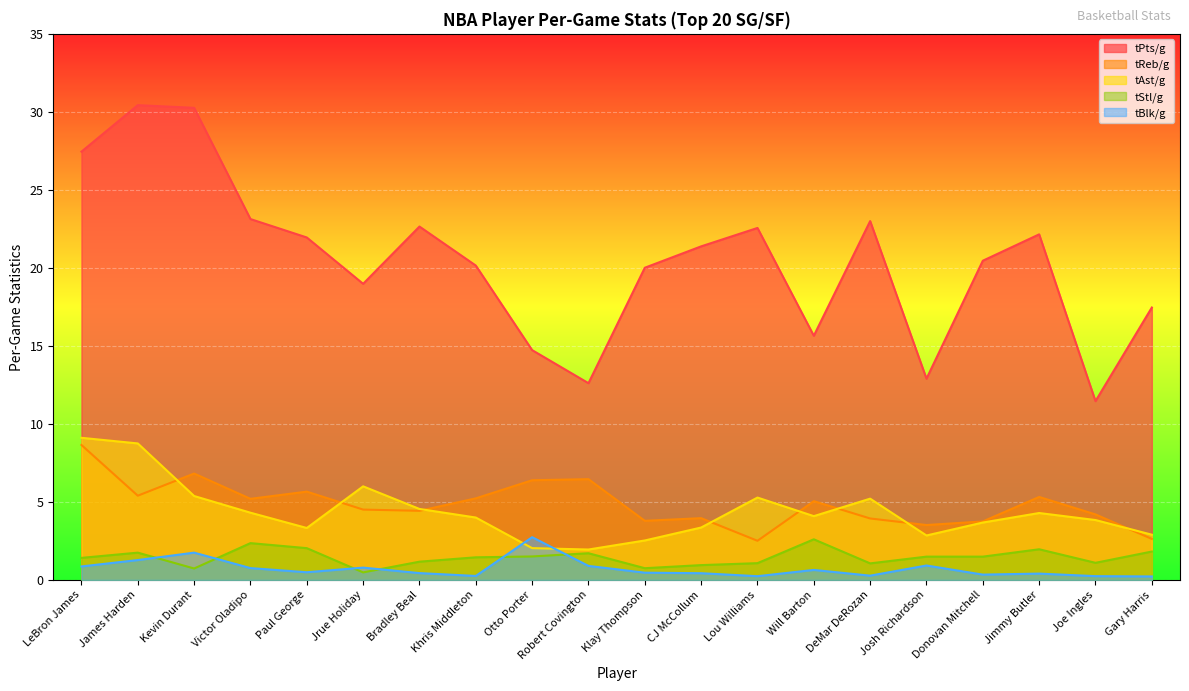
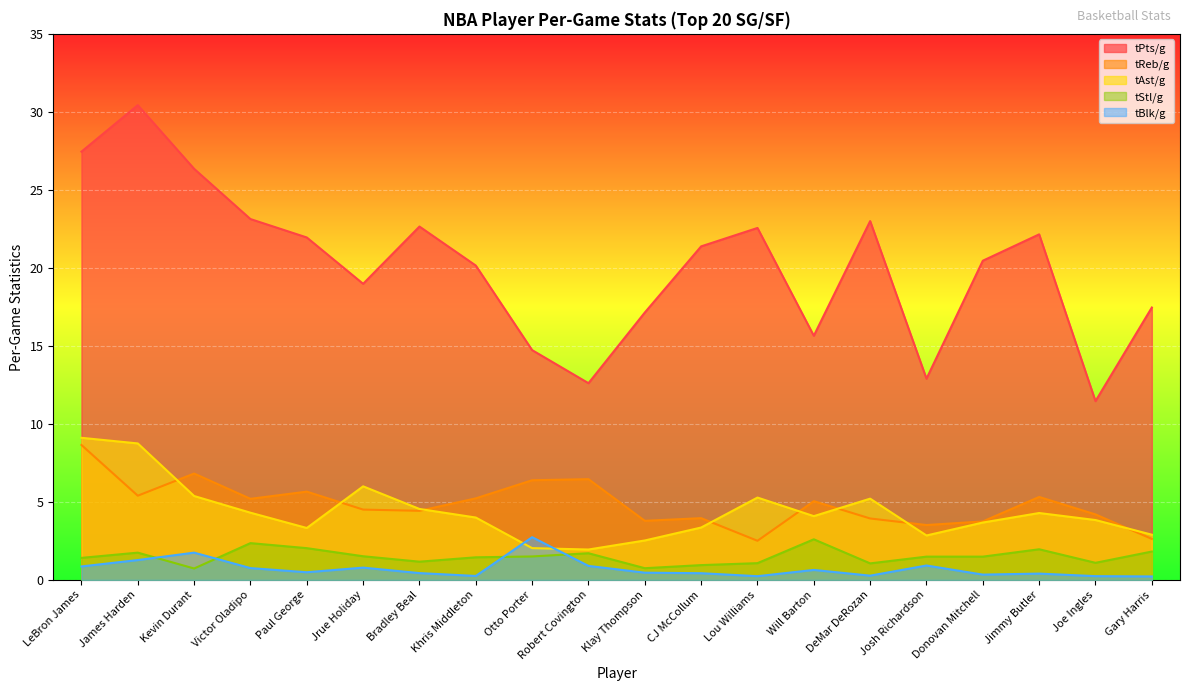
tPts/g, Kevin Durant: 30.3 -> 26.4
tStl/g, Jrue Holiday: 0.5 -> 1.5
tPts/g, Klay Thompson: 20.0 -> 17.1
